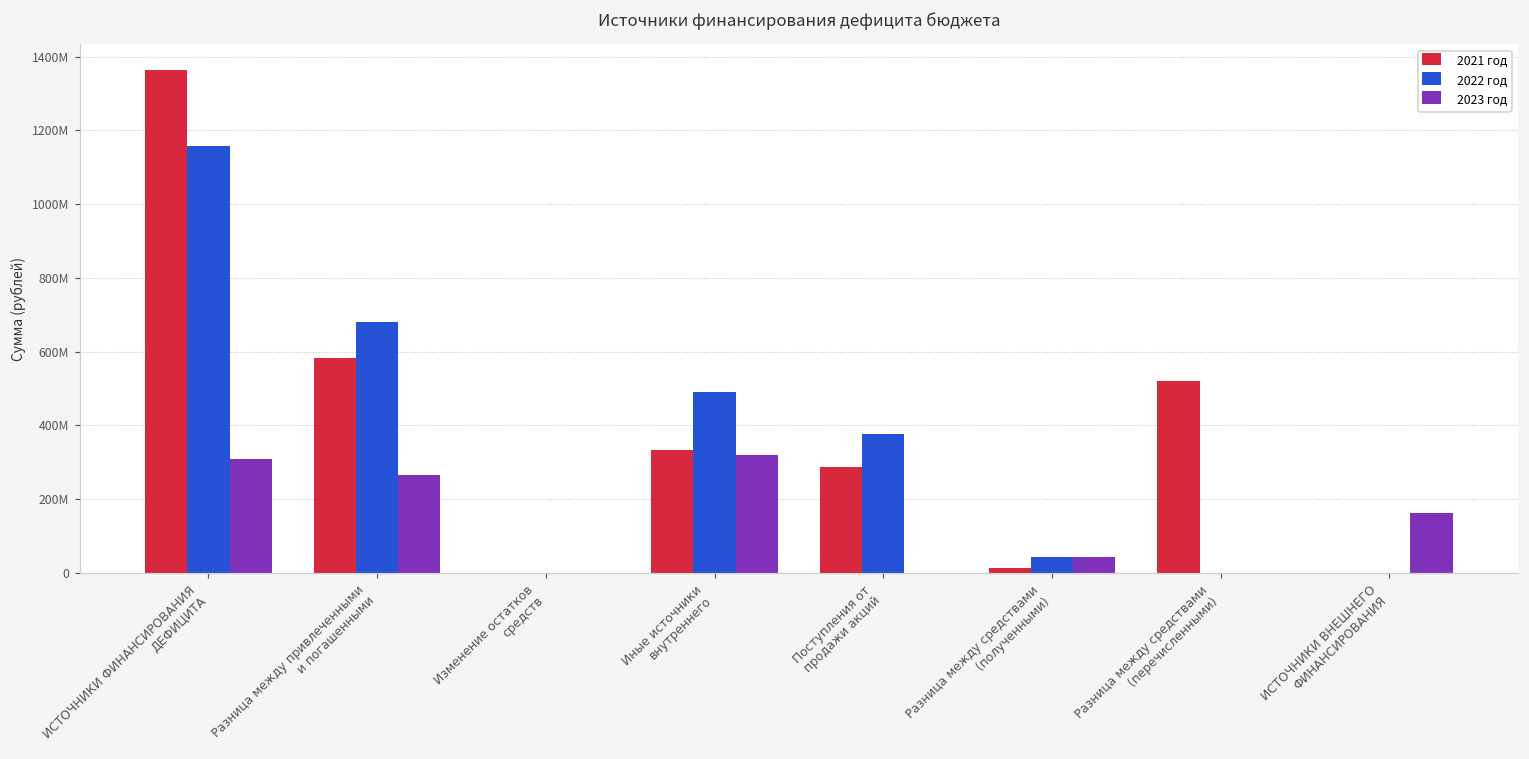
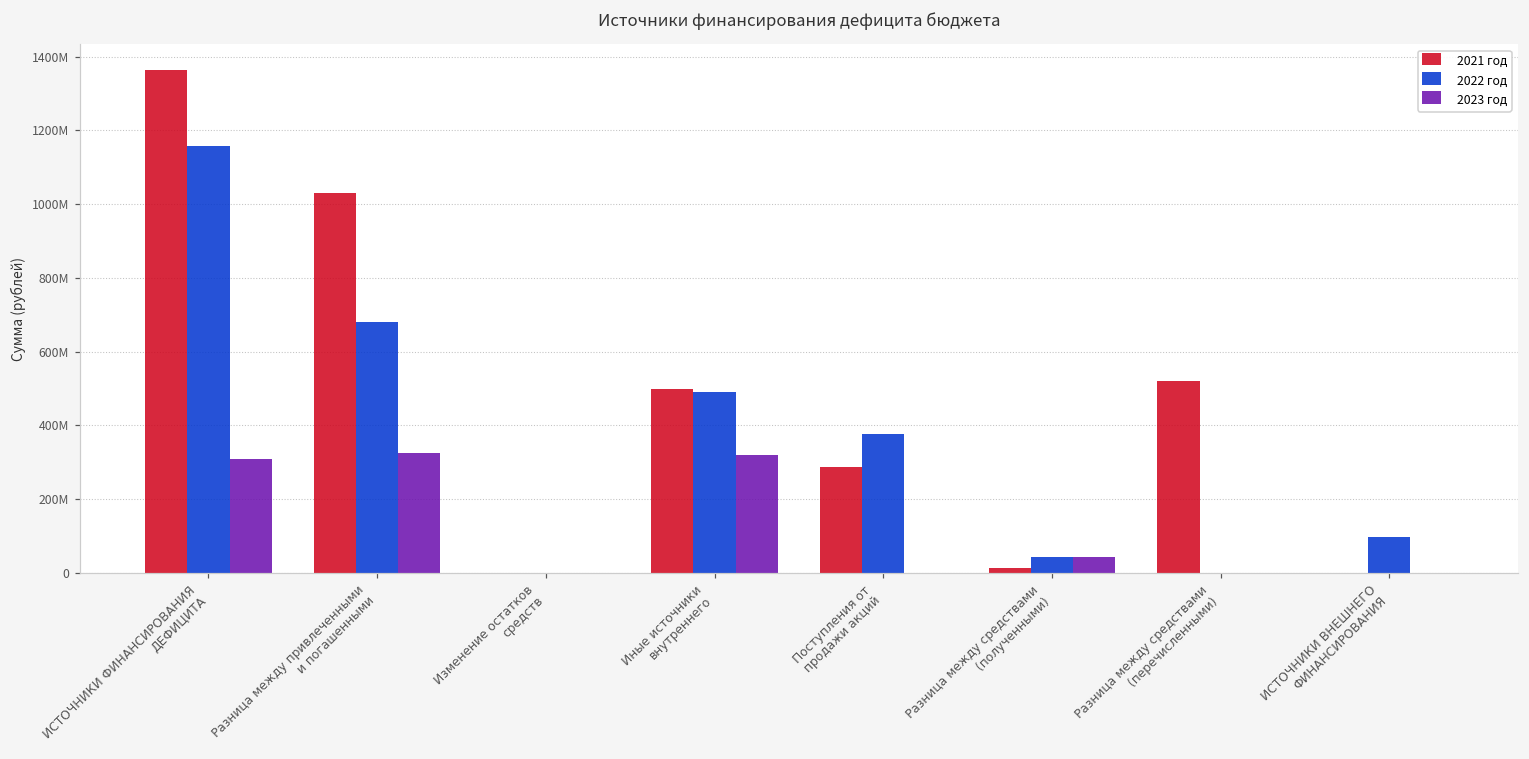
2021 год, Разница между привлеченными и погашенными: 580000000 -> 1030000000
2023 год, Разница между привлеченными и погашенными: 260000000 -> 330000000
2021 год, Иные источники внутреннего: 330000000 -> 500000000
2022 год, ИСТОЧНИКИ ВНЕШНЕГО ФИНАНСИРОВАНИЯ: 0 -> 100000000
2023 год, ИСТОЧНИКИ ВНЕШНЕГО ФИНАНСИРОВАНИЯ: 160000000 -> 0
